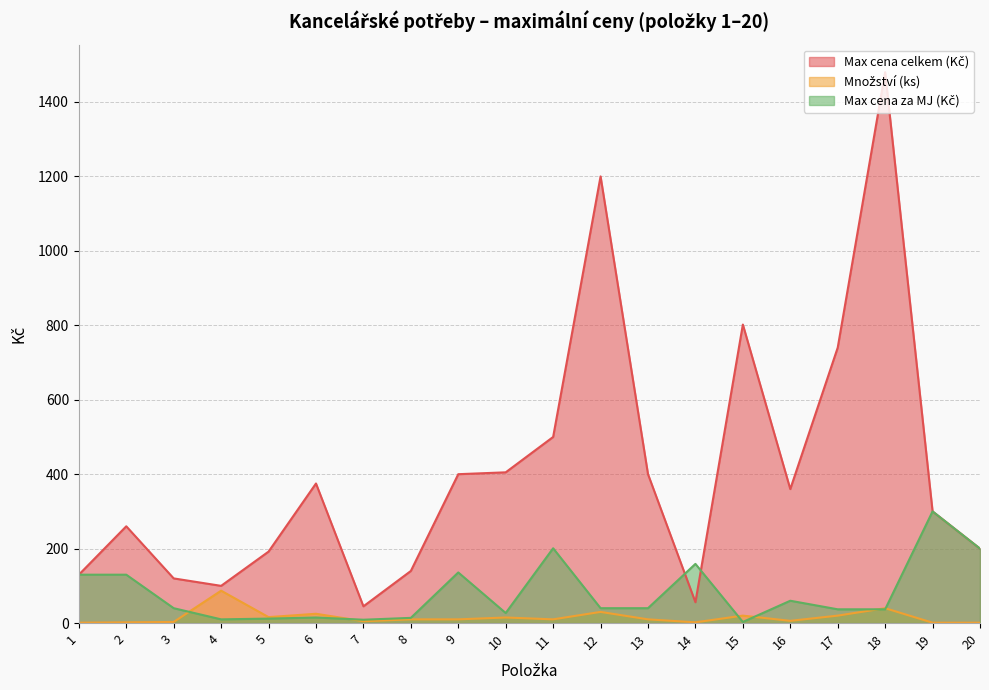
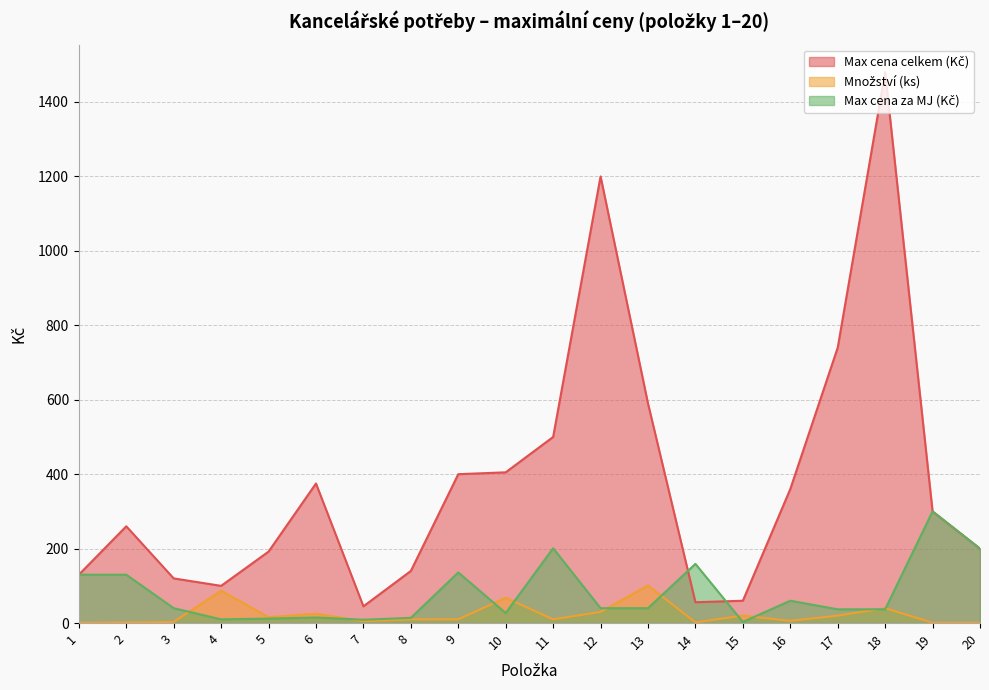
Množství (ks), 10: 20 -> 70
Max cena celkem (Kč), 13: 400 -> 590
Množství (ks), 13: 10 -> 100
Max cena celkem (Kč), 15: 800 -> 60
